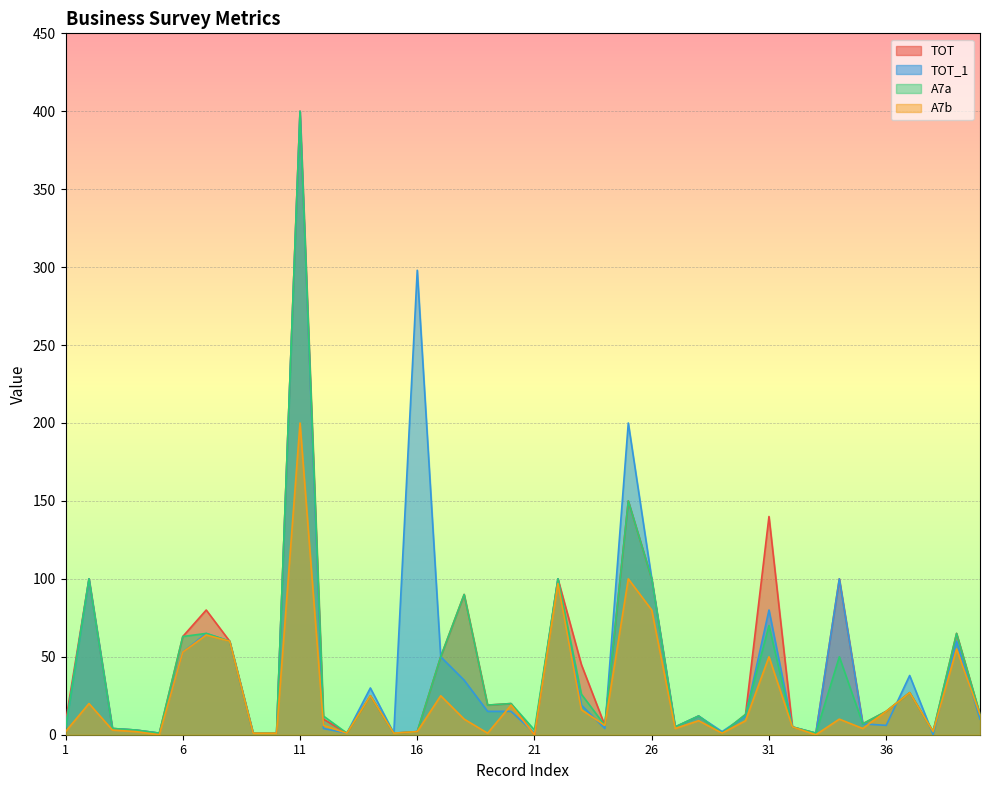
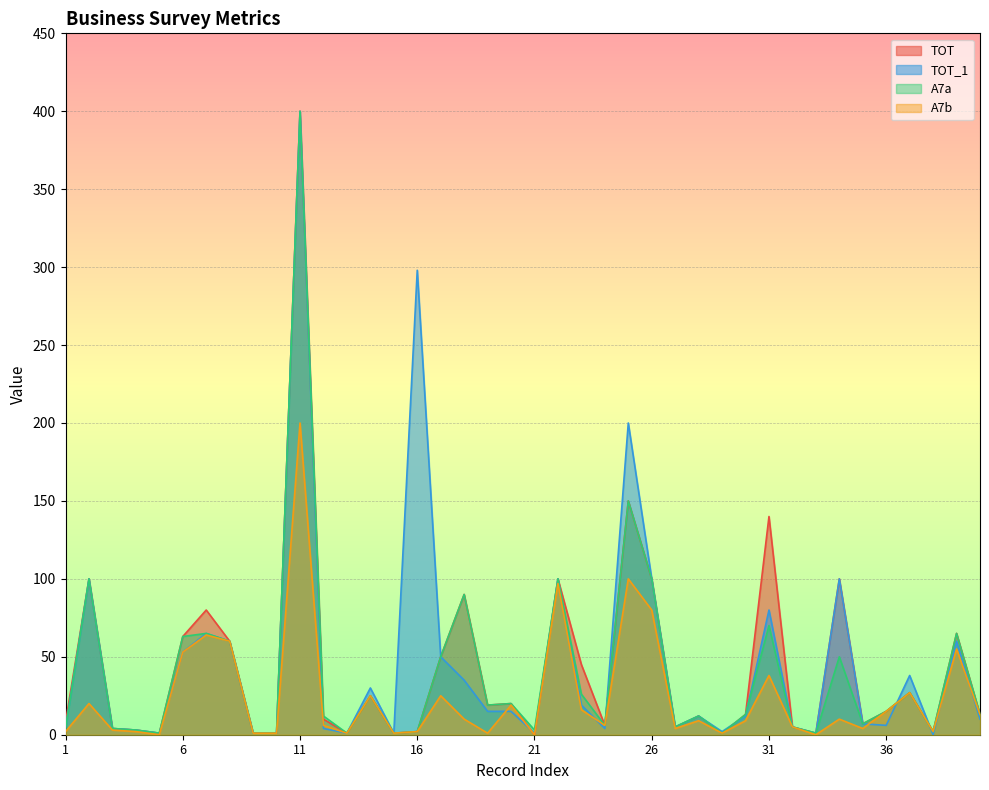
A7b, 31: 50 -> 38
